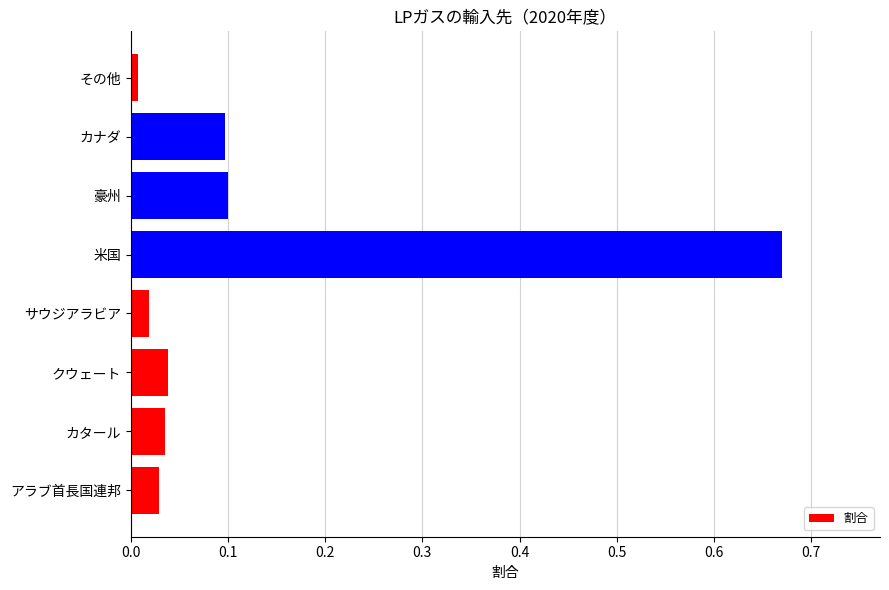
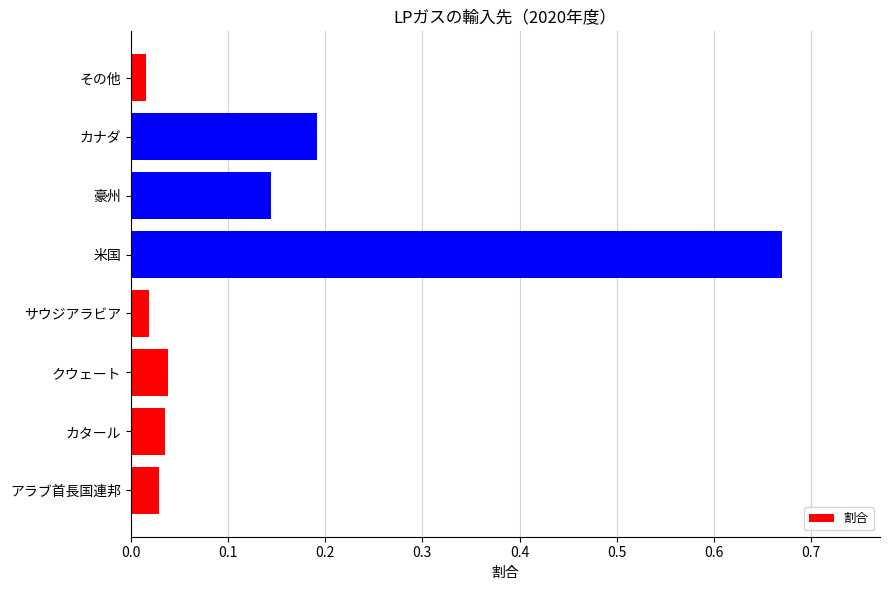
その他: 0.01 -> 0.02
カナダ: 0.10 -> 0.19
豪州: 0.10 -> 0.14
